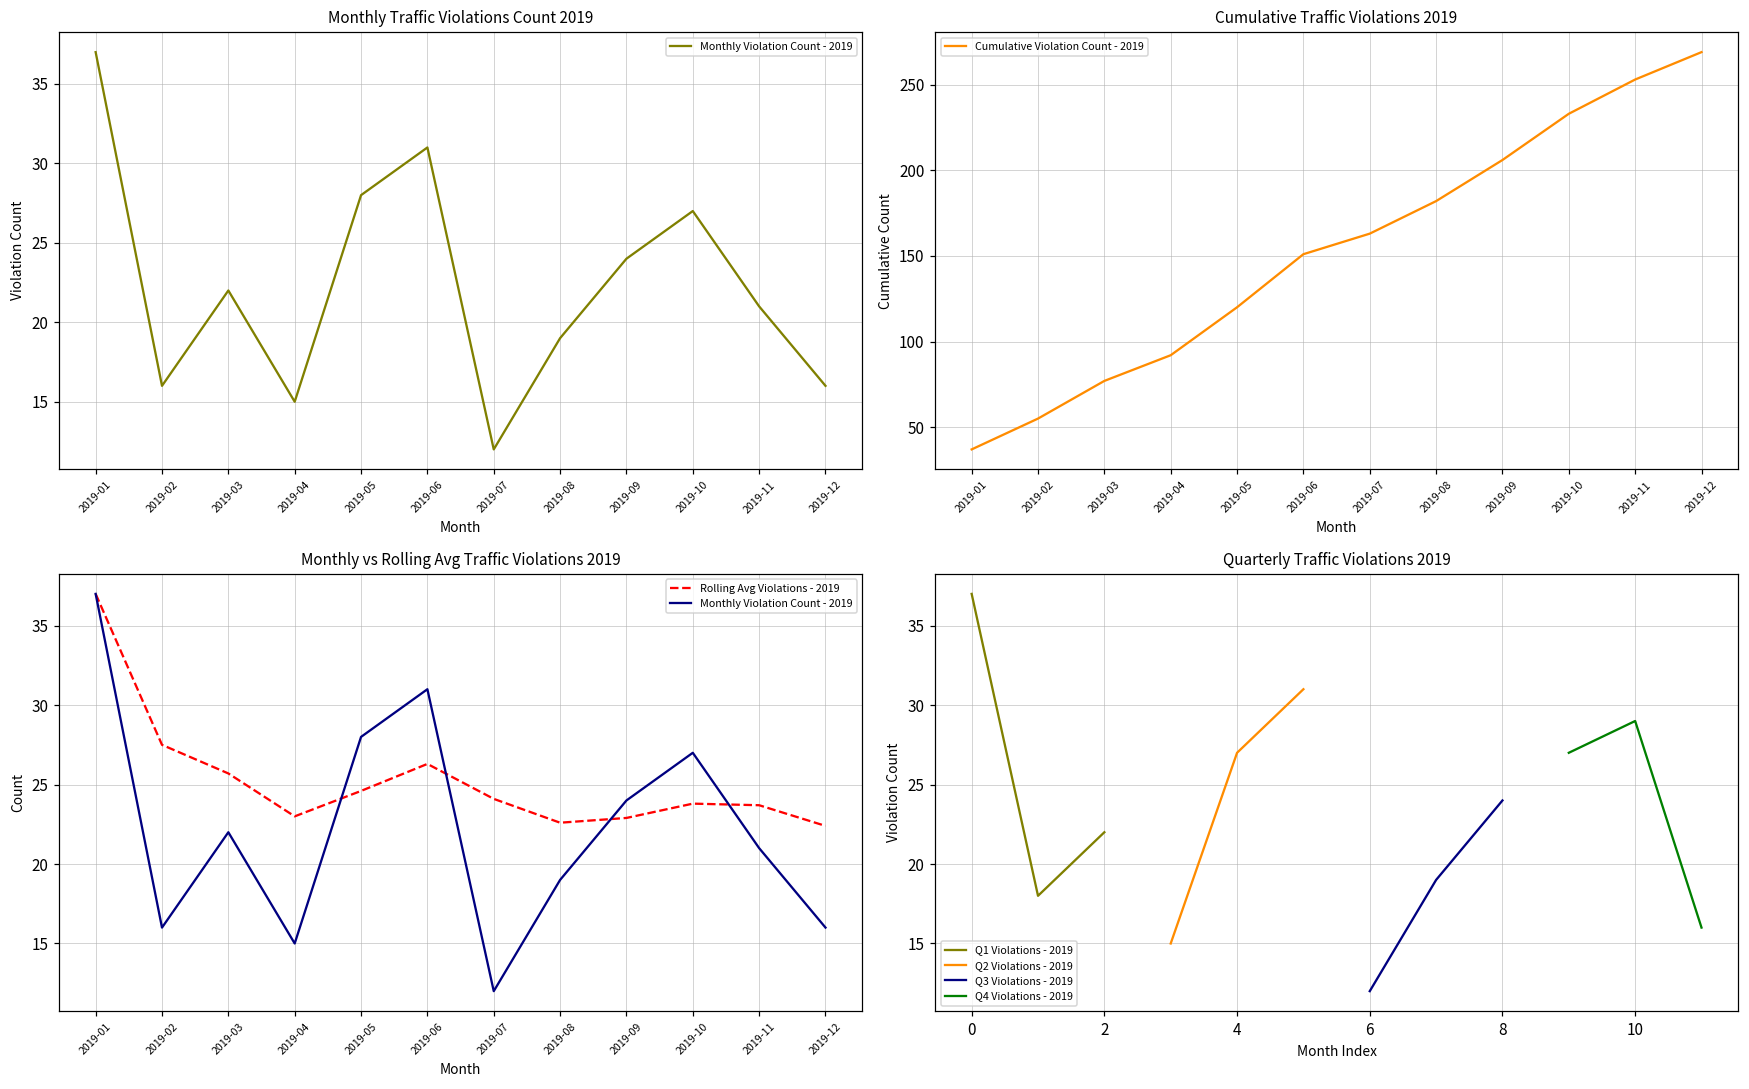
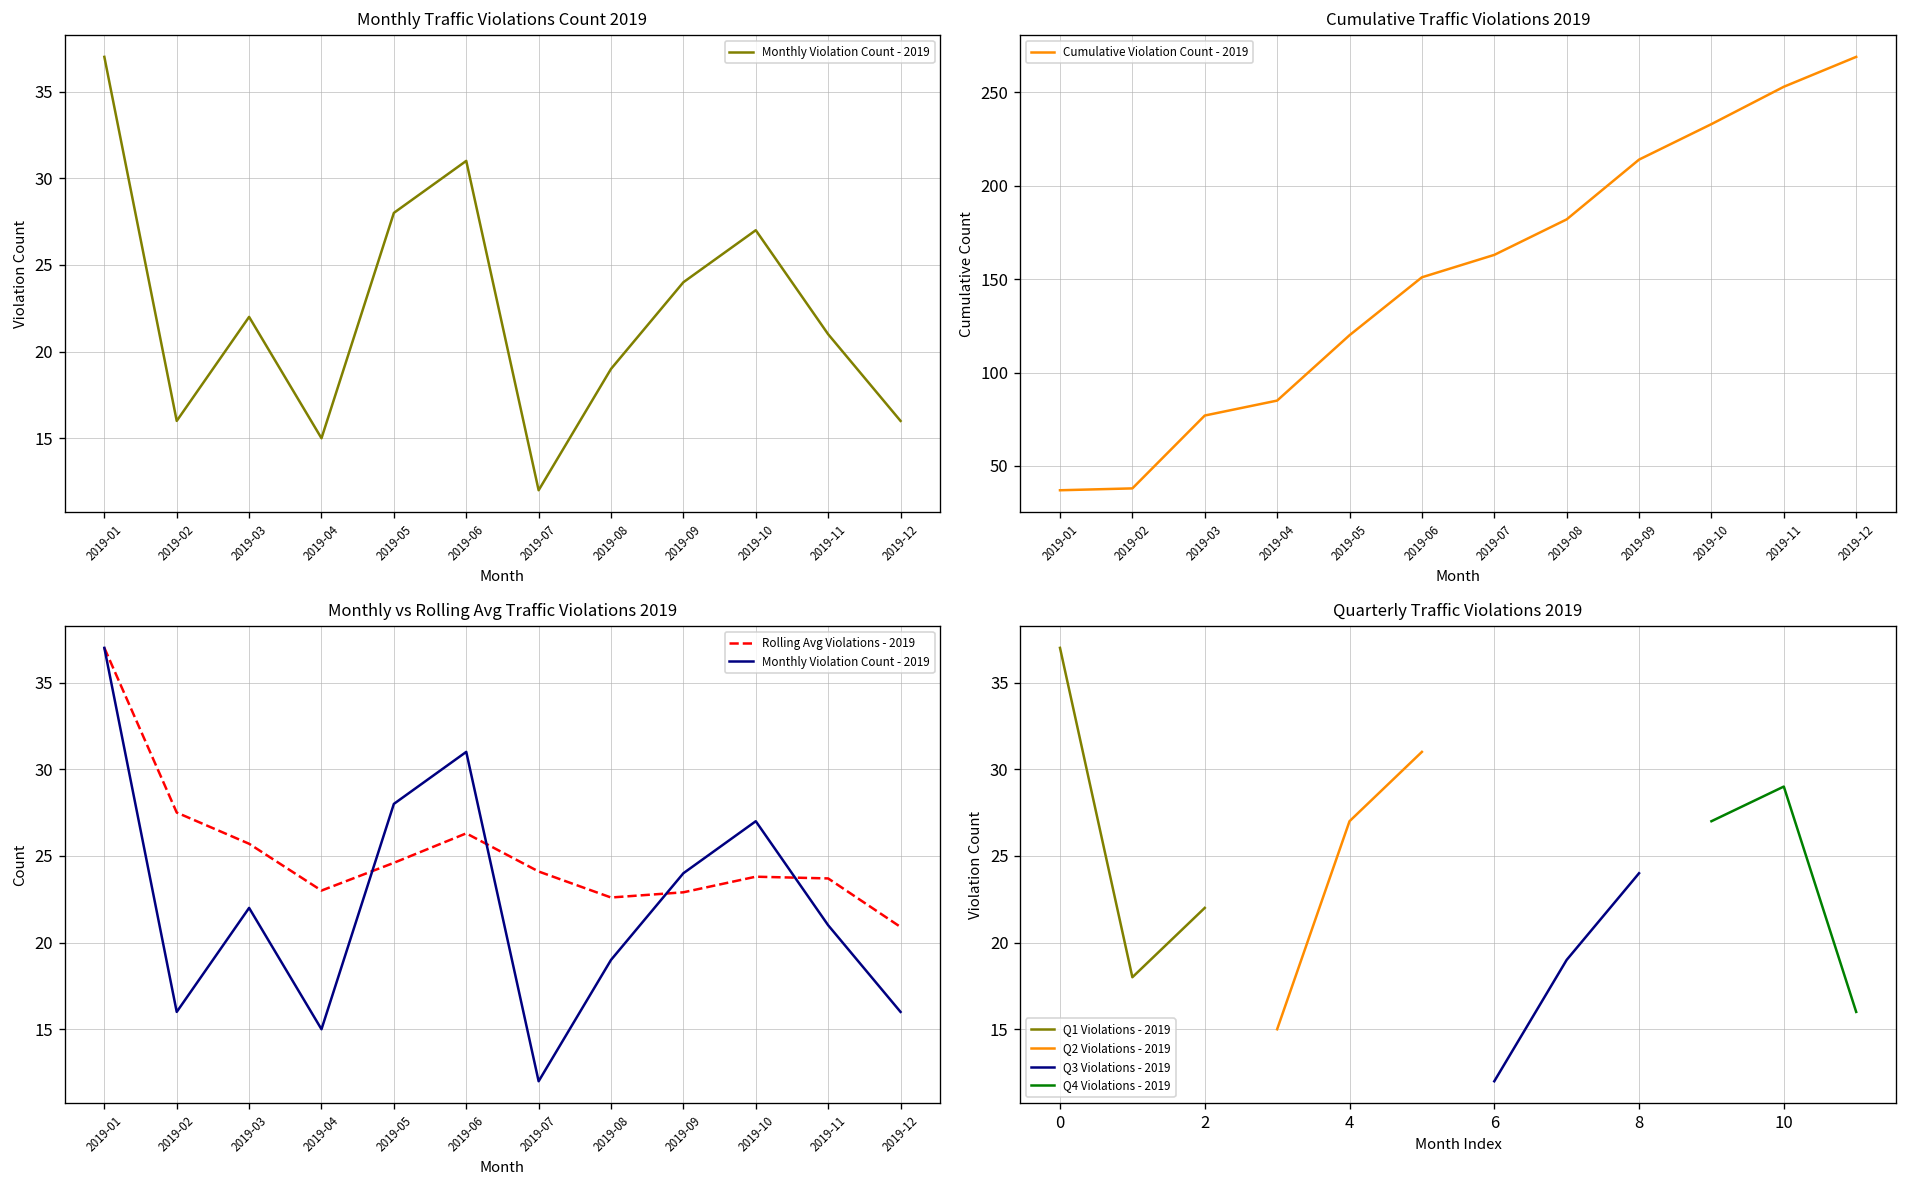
Cumulative Traffic Violations 2019, 2019-02: 55 -> 38
Cumulative Traffic Violations 2019, 2019-04: 92 -> 85
Cumulative Traffic Violations 2019, 2019-09: 206 -> 214
Monthly vs Rolling Avg Traffic Violations 2019, Rolling Avg Violations - 2019, 2019-12: 22.4 -> 20.9
